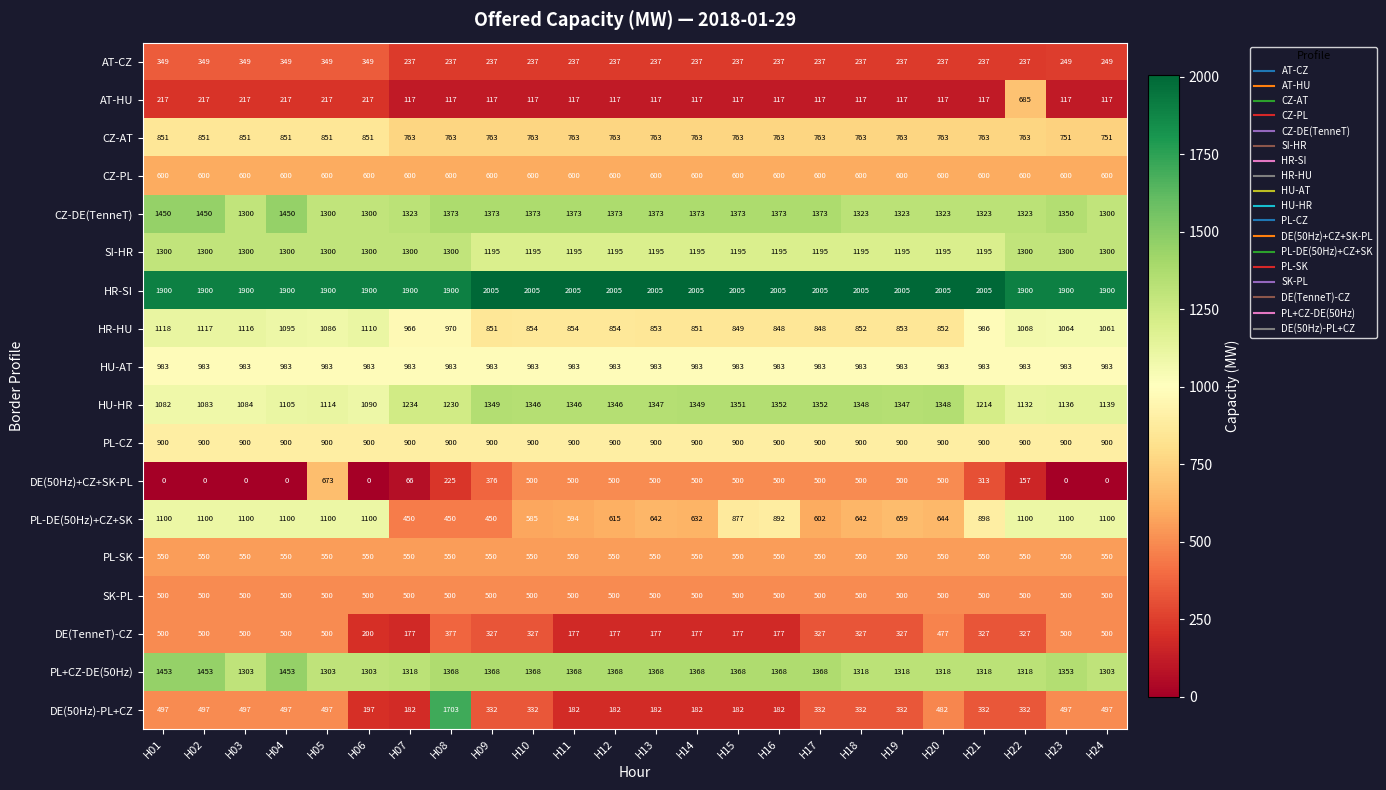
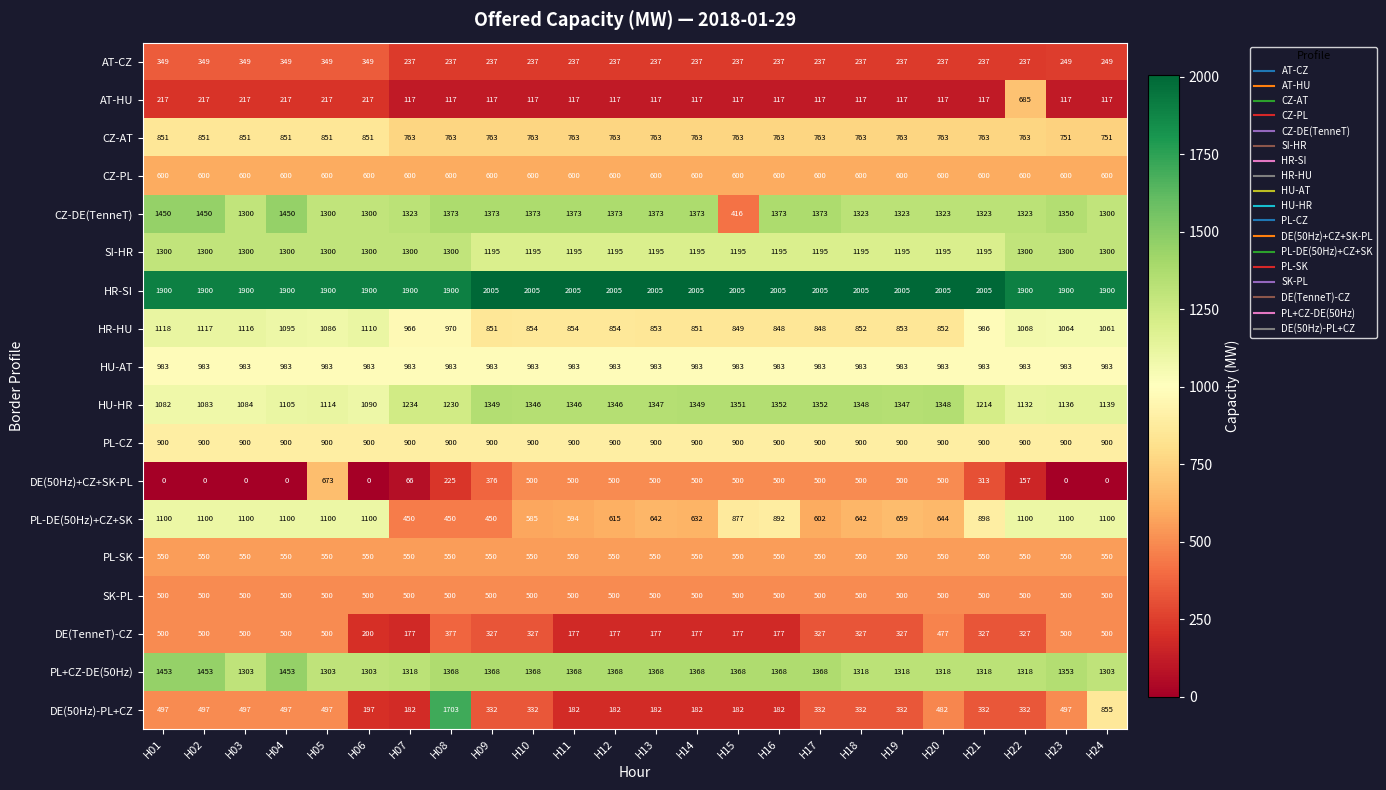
CZ-DE(TenneT), H15: 1373 -> 416
DE(50Hz)-PL+CZ, H24: 497 -> 855
